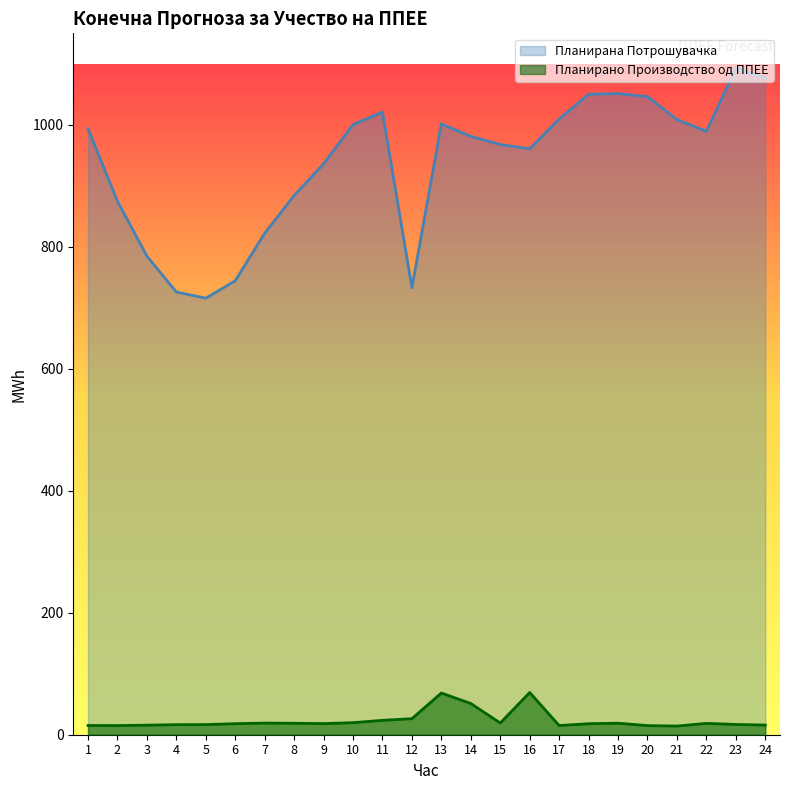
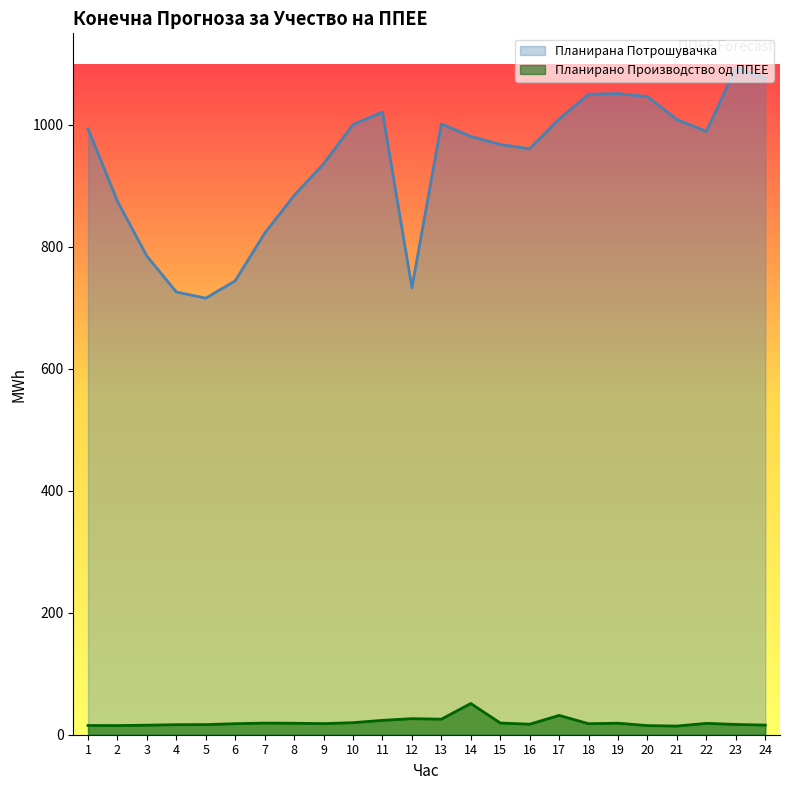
Планирано Производство од ППЕЕ, 13: 70 -> 30
Планирано Производство од ППЕЕ, 16: 70 -> 20
Планирано Производство од ППЕЕ, 17: 20 -> 30
